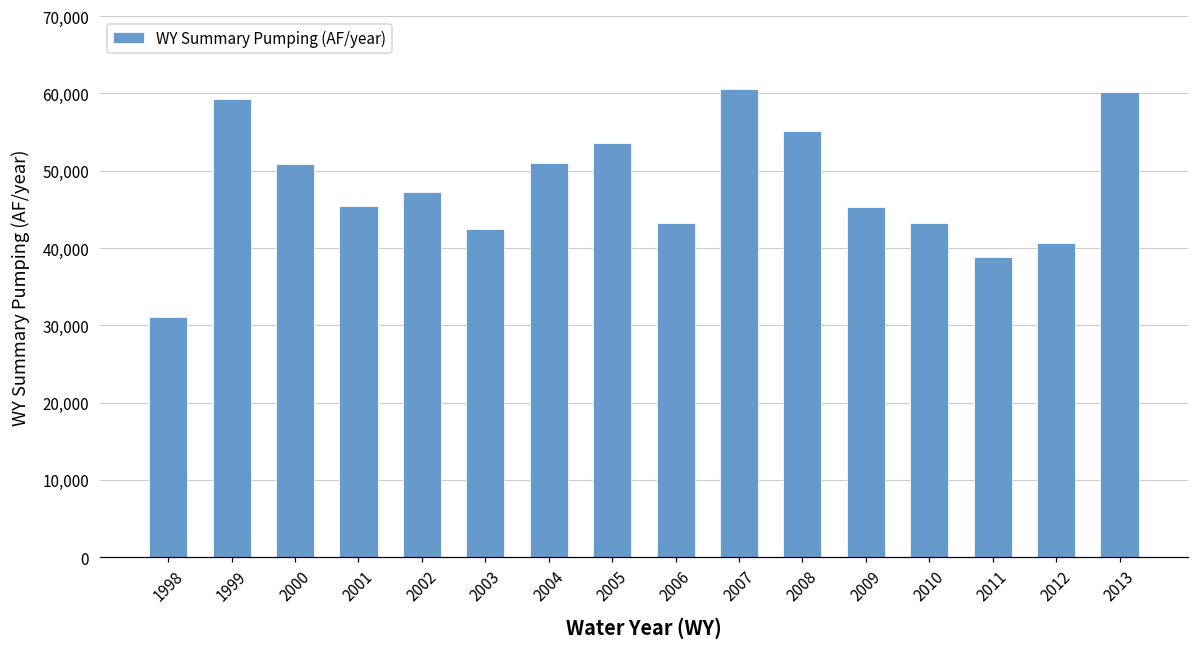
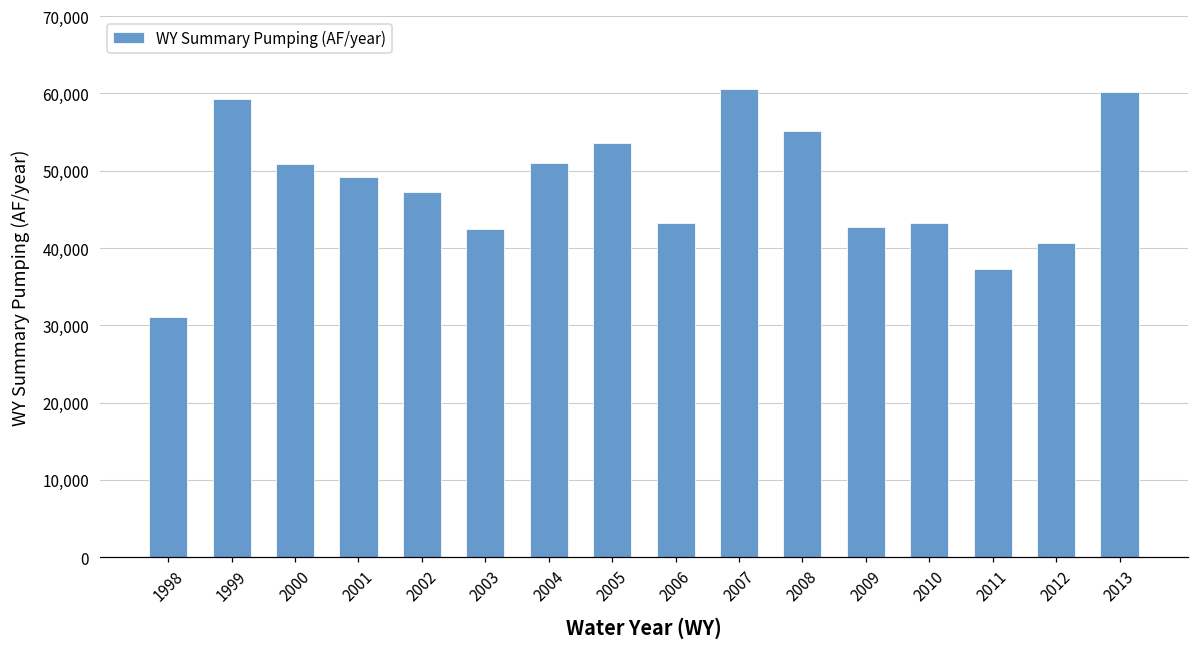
2001: 45,000 -> 49,000
2009: 45,000 -> 43,000
2011: 39,000 -> 37,000
